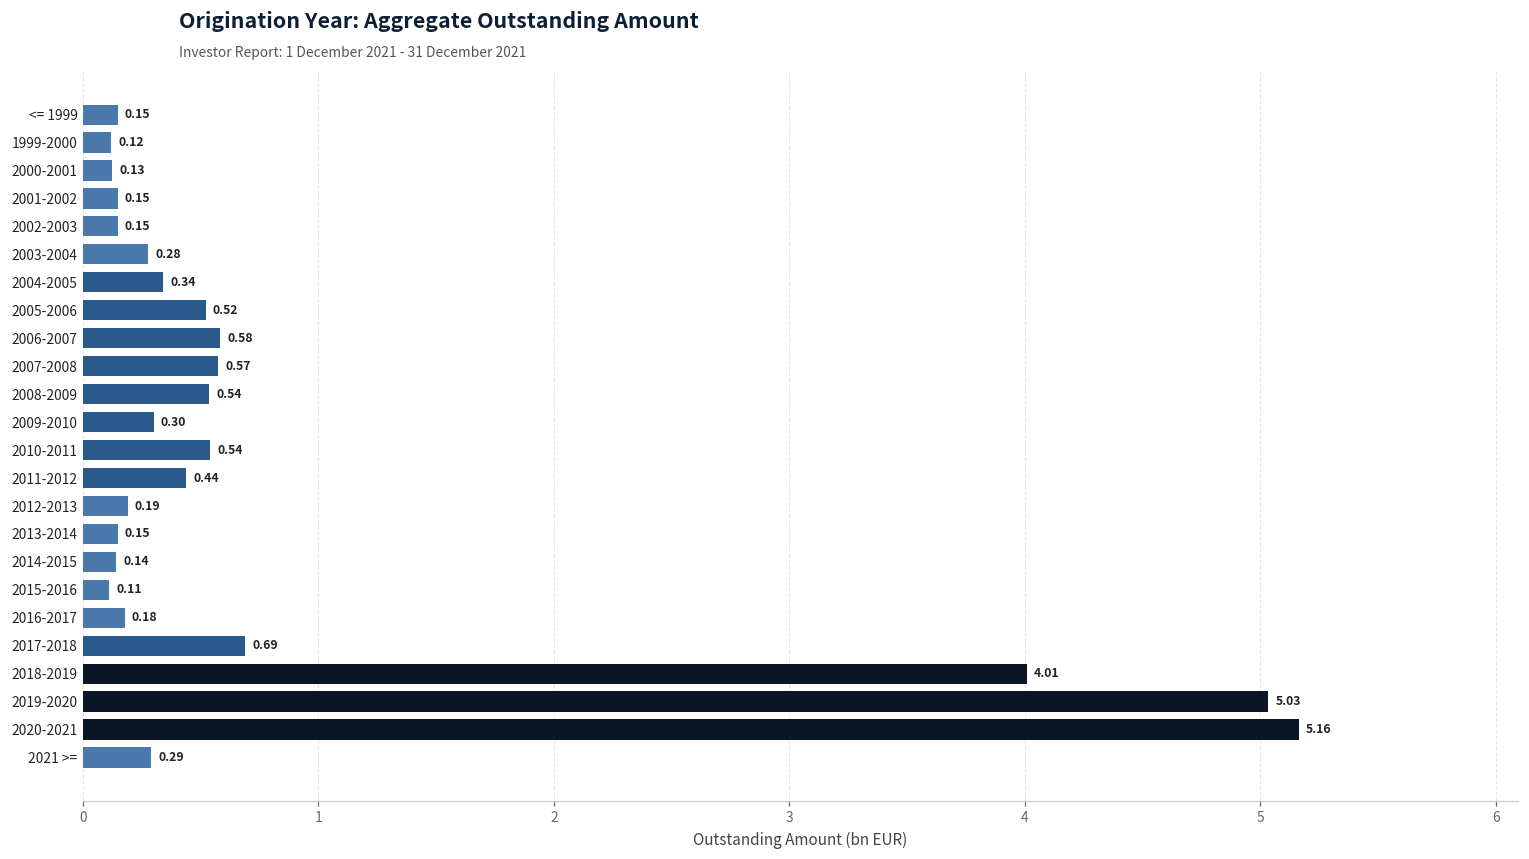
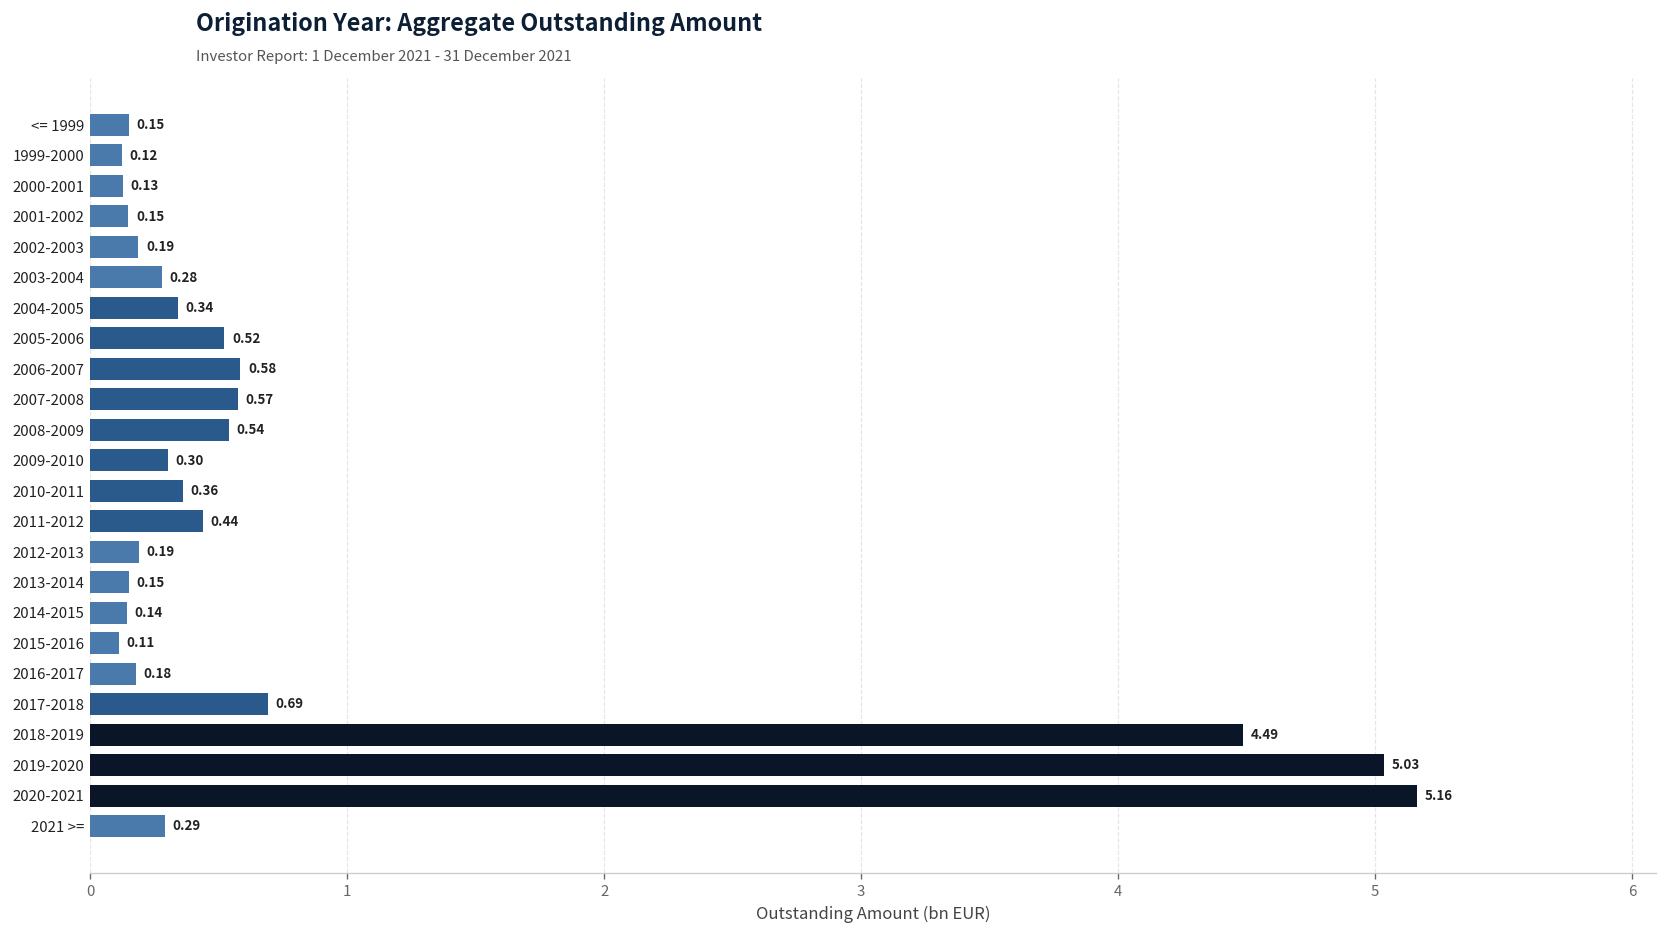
2002-2003: 0.15 -> 0.19
2010-2011: 0.54 -> 0.36
2018-2019: 4.01 -> 4.49
